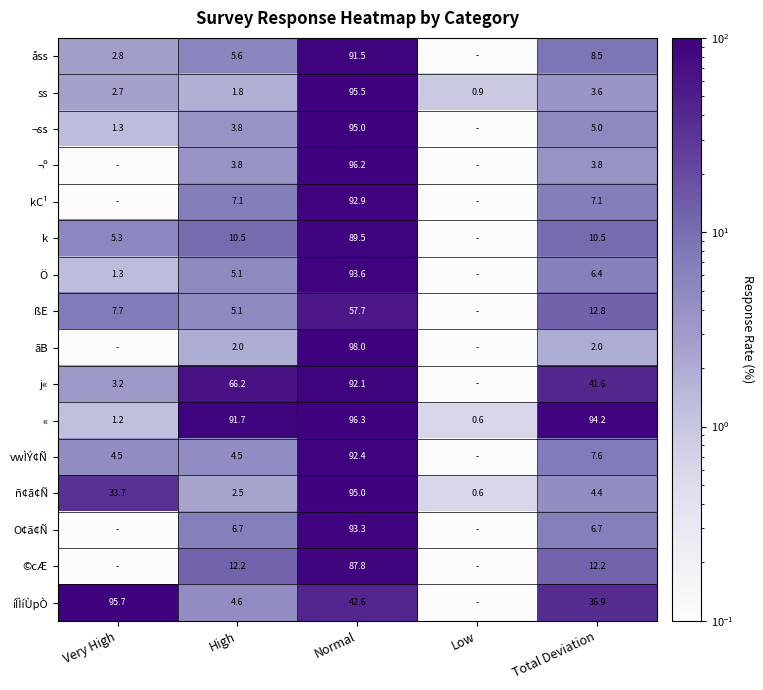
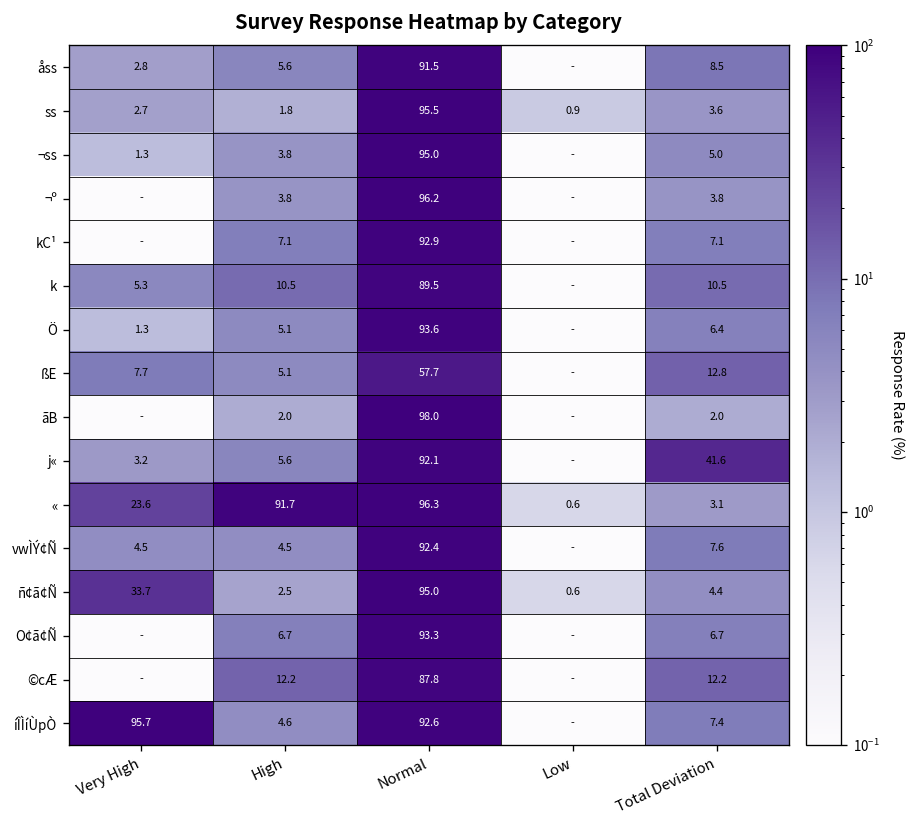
j«, High: 66.2 -> 5.6
«, Very High: 1.2 -> 23.6
«, Total Deviation: 94.2 -> 3.1
íÎÌíÙpÒ, Normal: 42.6 -> 92.6
íÎÌíÙpÒ, Total Deviation: 36.9 -> 7.4
